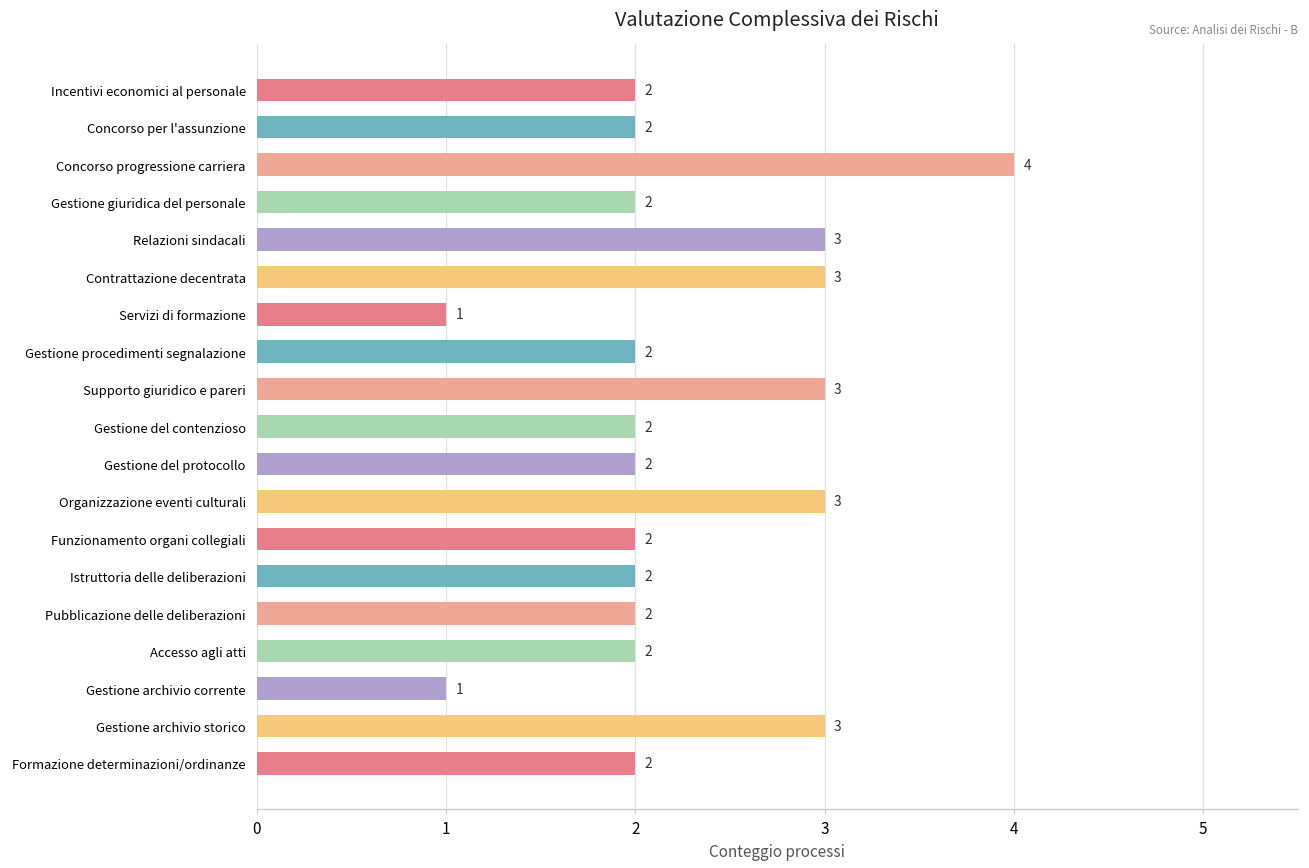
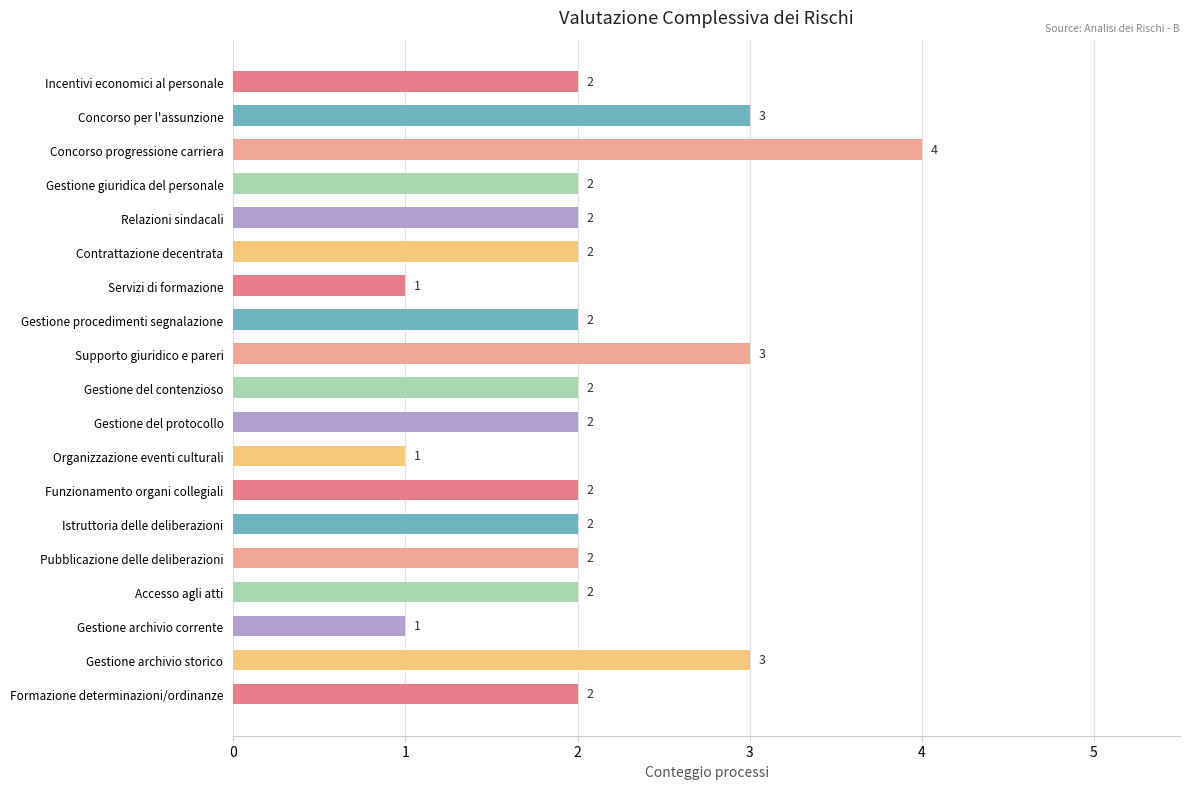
Concorso per l'assunzione: 2 -> 3
Relazioni sindacali: 3 -> 2
Contrattazione decentrata: 3 -> 2
Organizzazione eventi culturali: 3 -> 1
